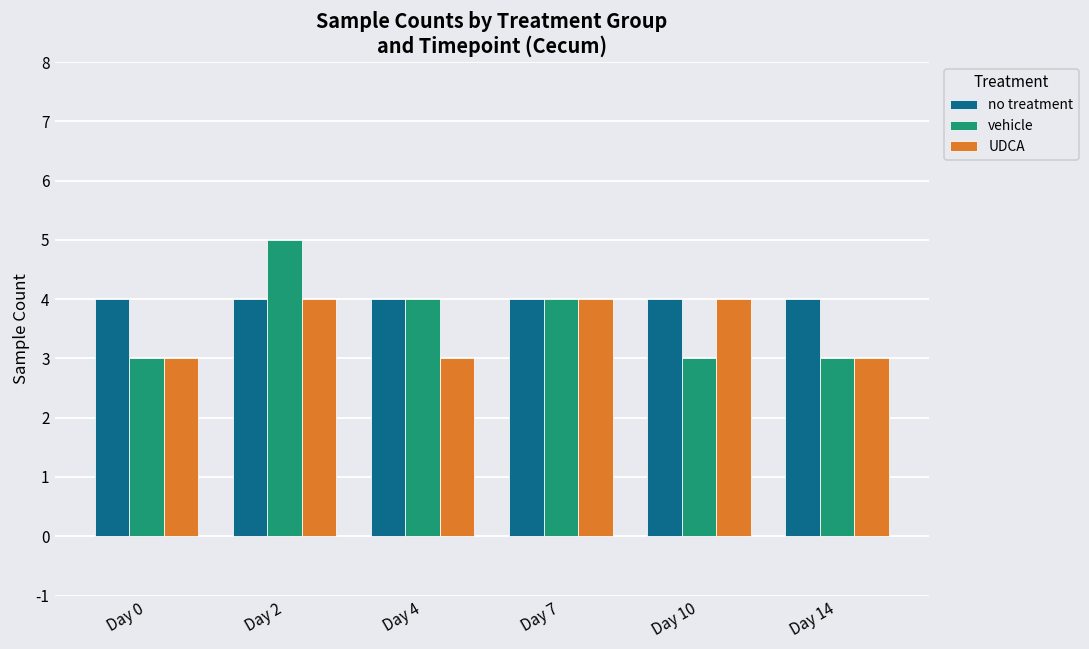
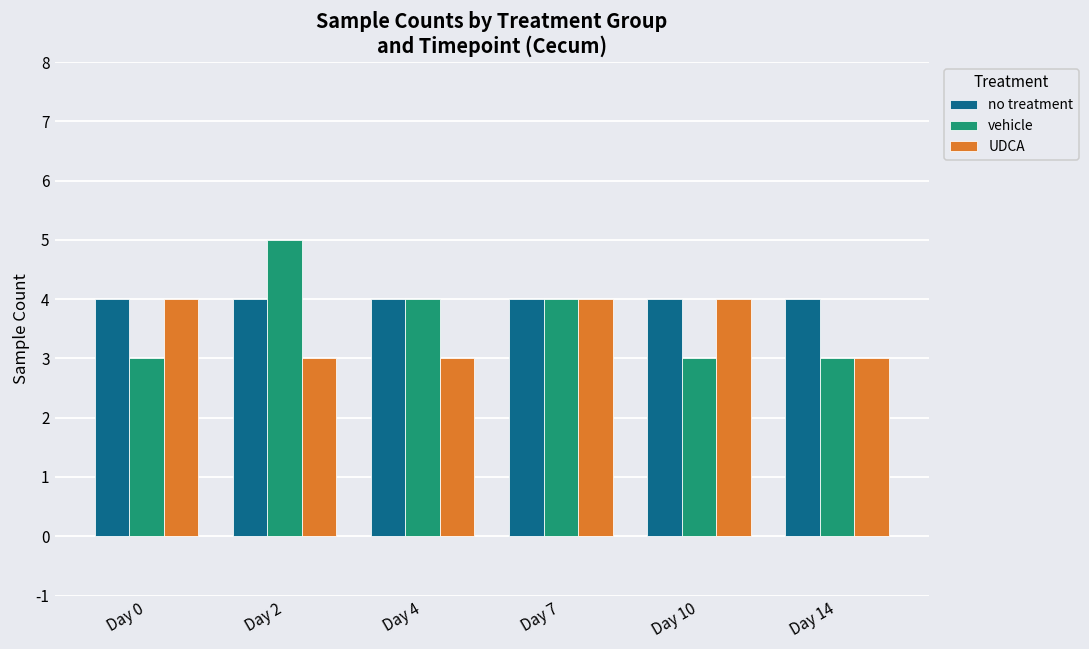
UDCA, Day 0: 3 -> 4
UDCA, Day 2: 4 -> 3
